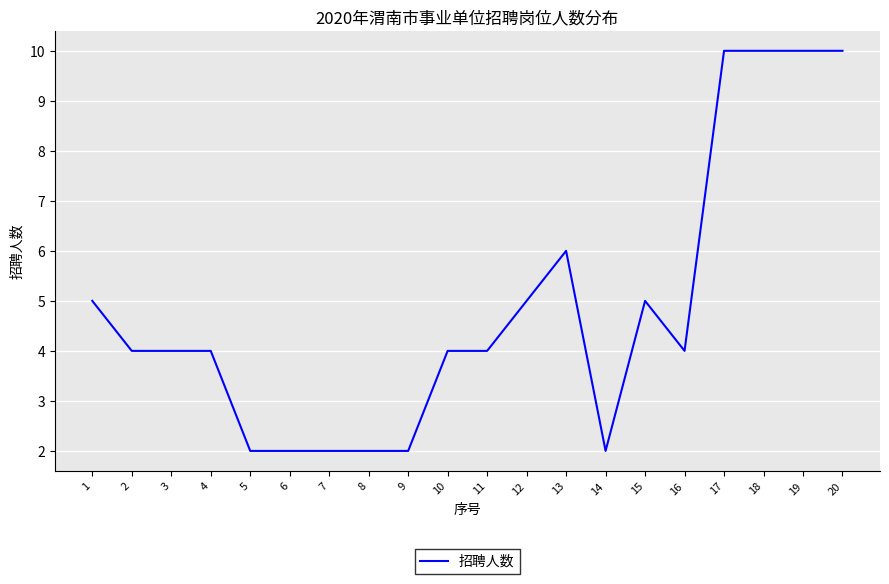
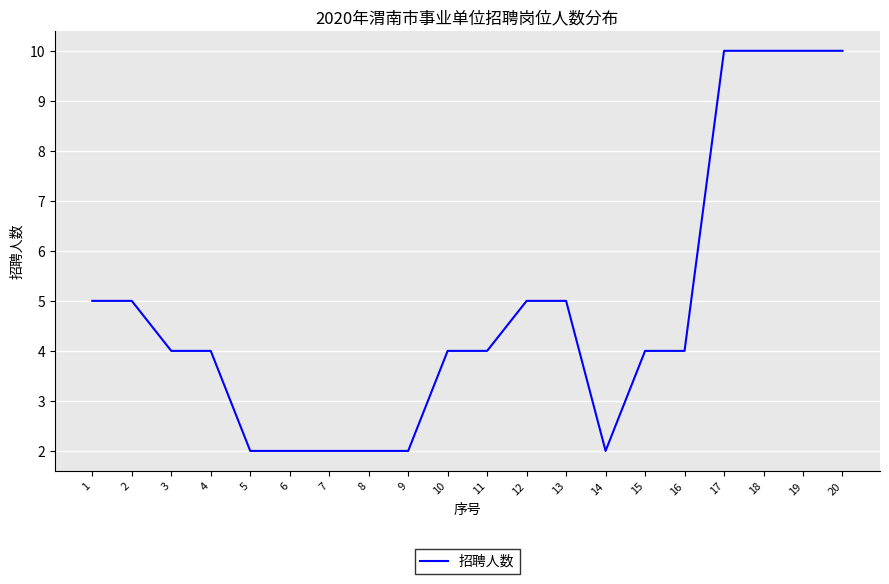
2: 4 -> 5
13: 6 -> 5
15: 5 -> 4
